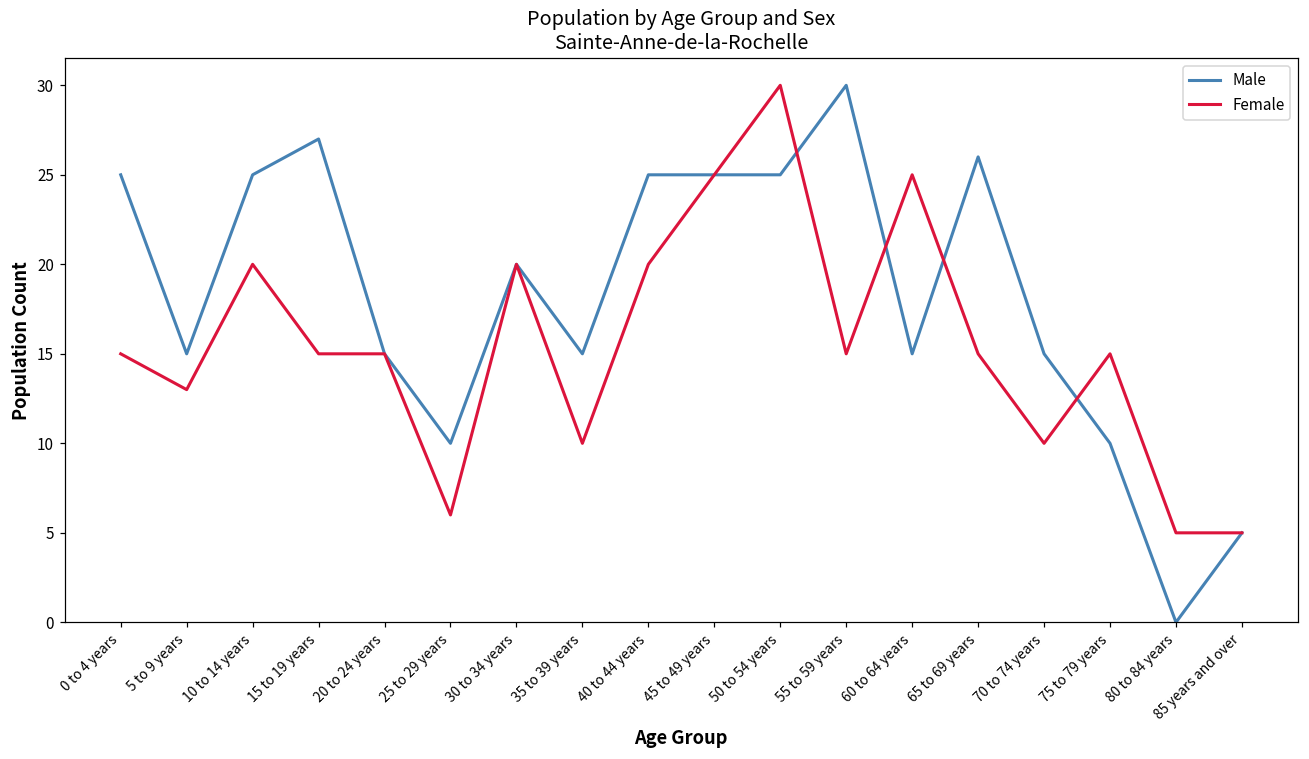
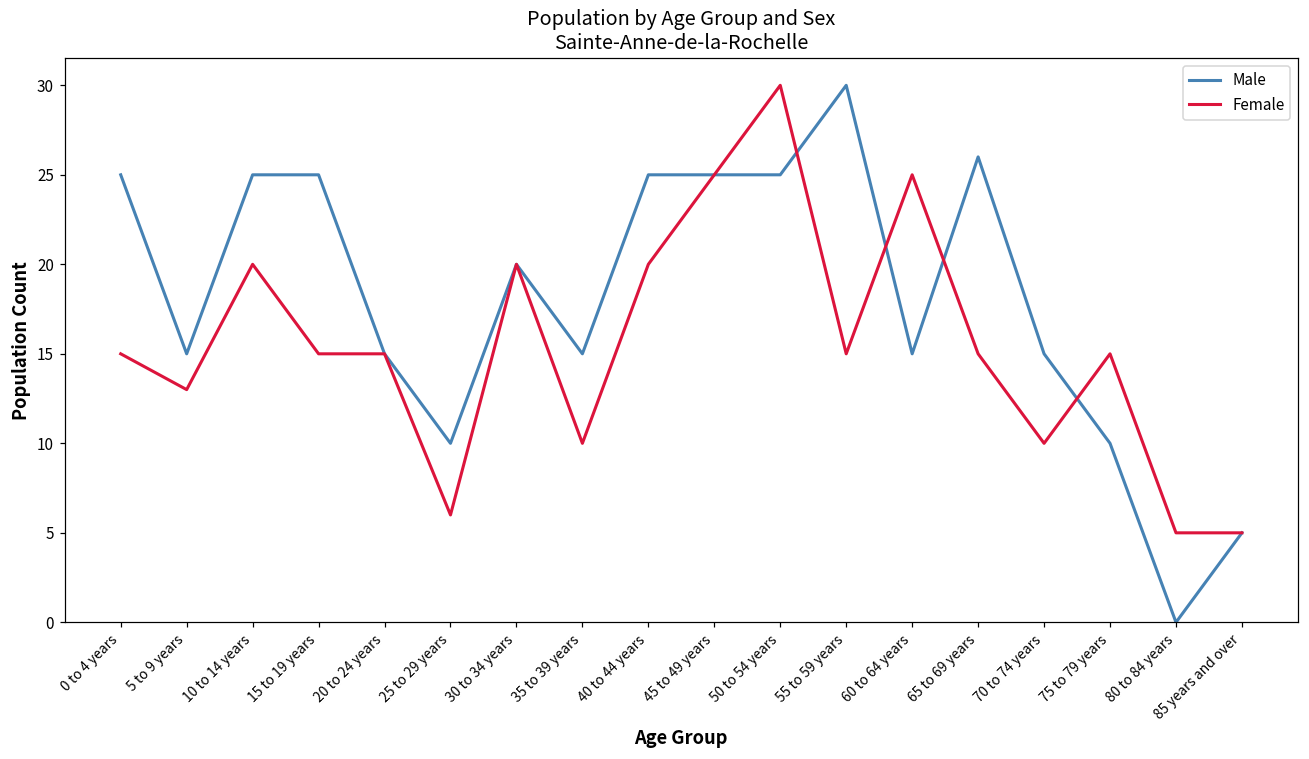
Male, 15 to 19 years: 27 -> 25
